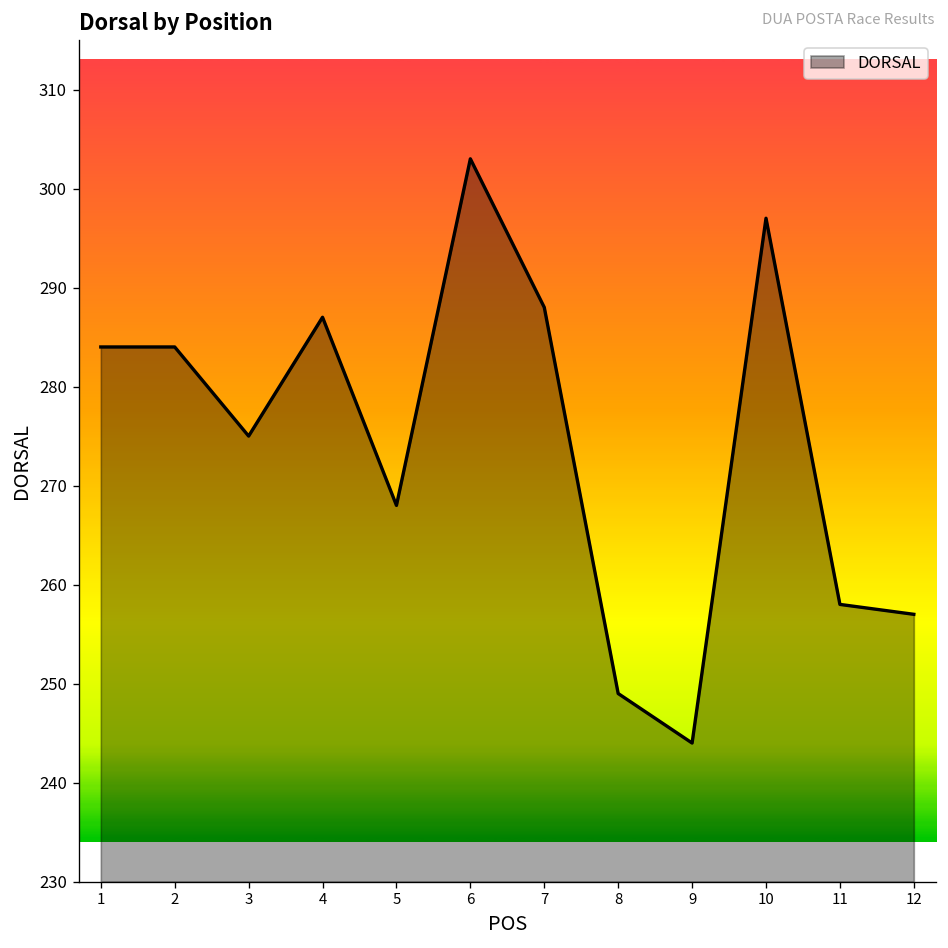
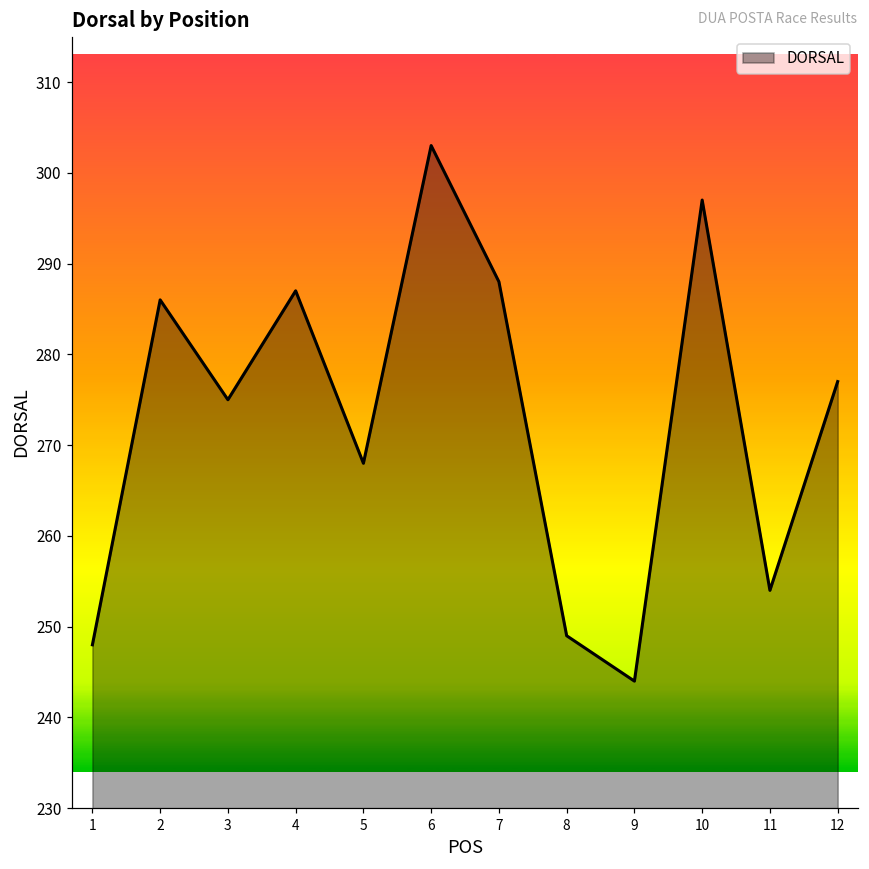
1: 284 -> 248
2: 284 -> 286
11: 258 -> 254
12: 257 -> 277
